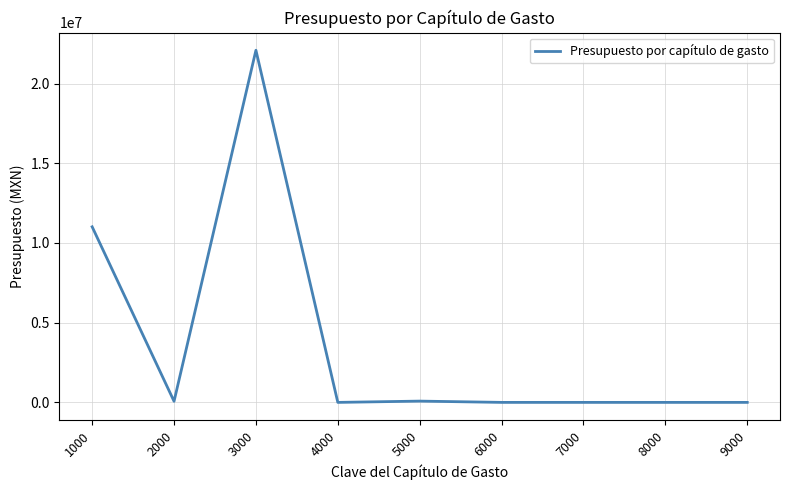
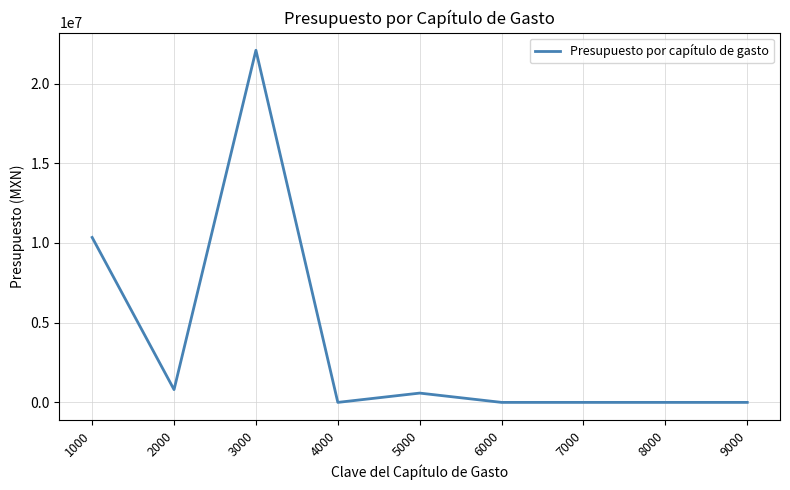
1000: 11000000 -> 10300000
2000: 100000 -> 800000
5000: 100000 -> 600000
